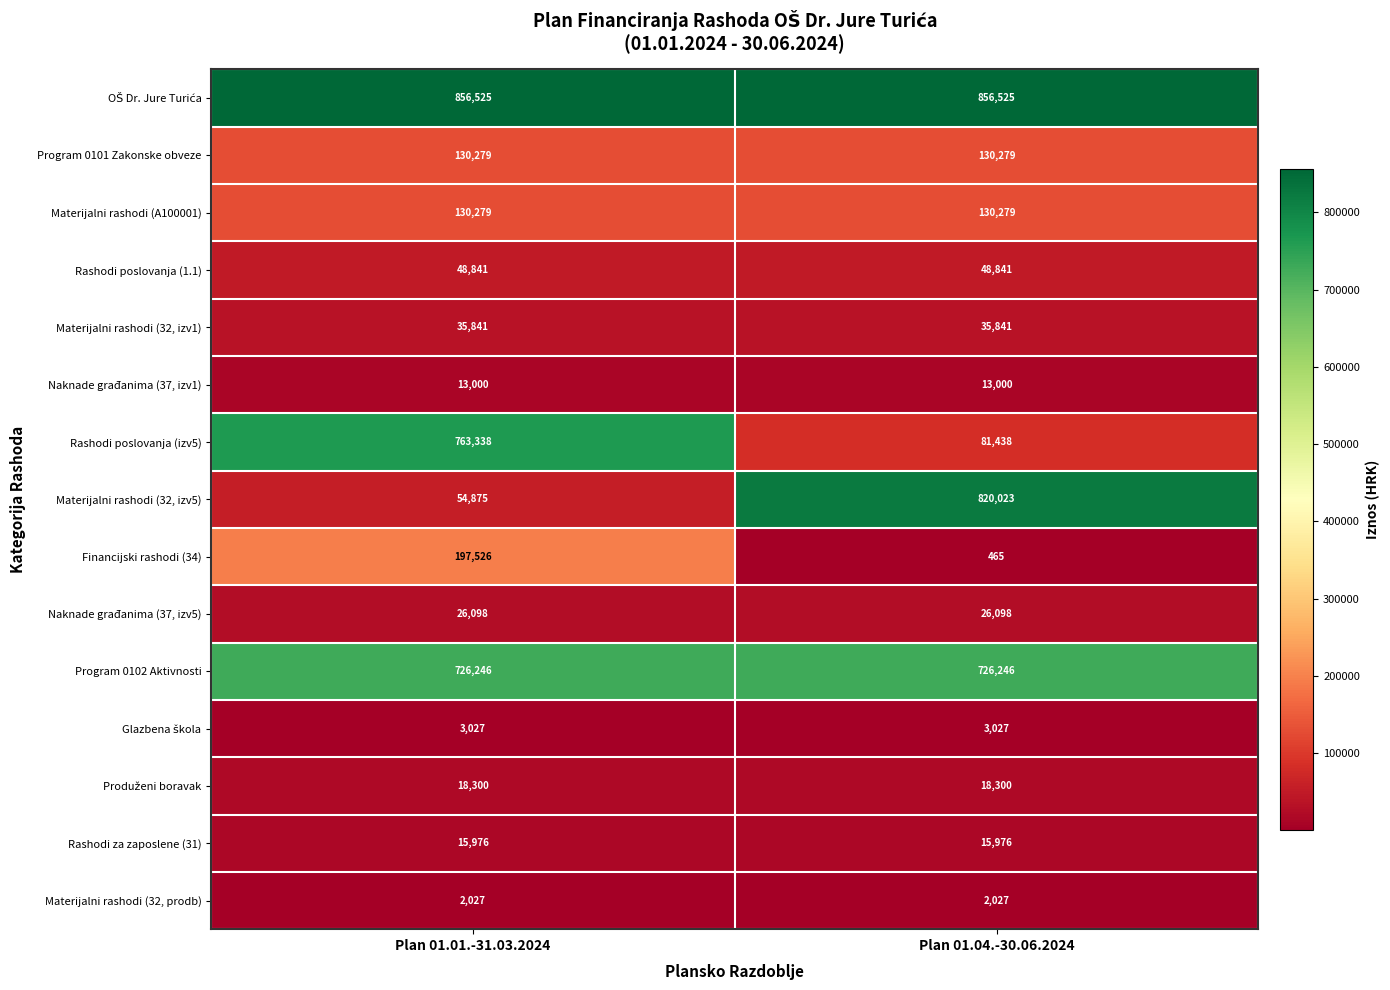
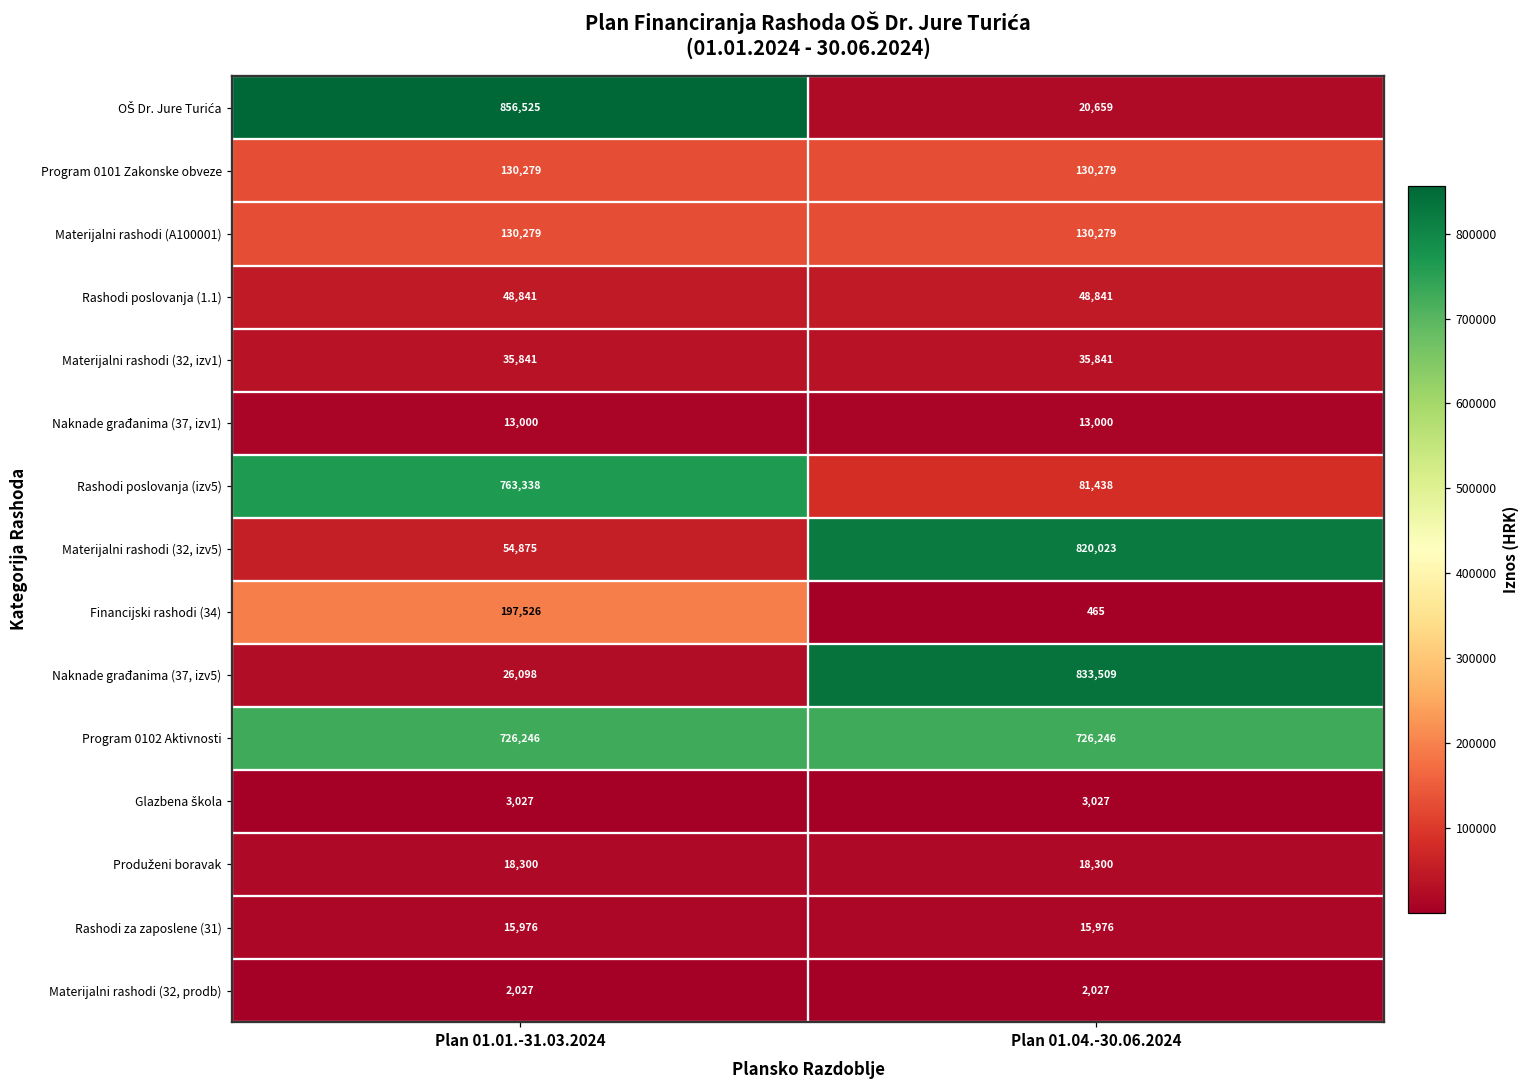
OŠ Dr. Jure Turića, Plan 01.04.-30.06.2024: 856,525 -> 20,659
Naknade građanima (37, izv5), Plan 01.04.-30.06.2024: 26,098 -> 833,509
